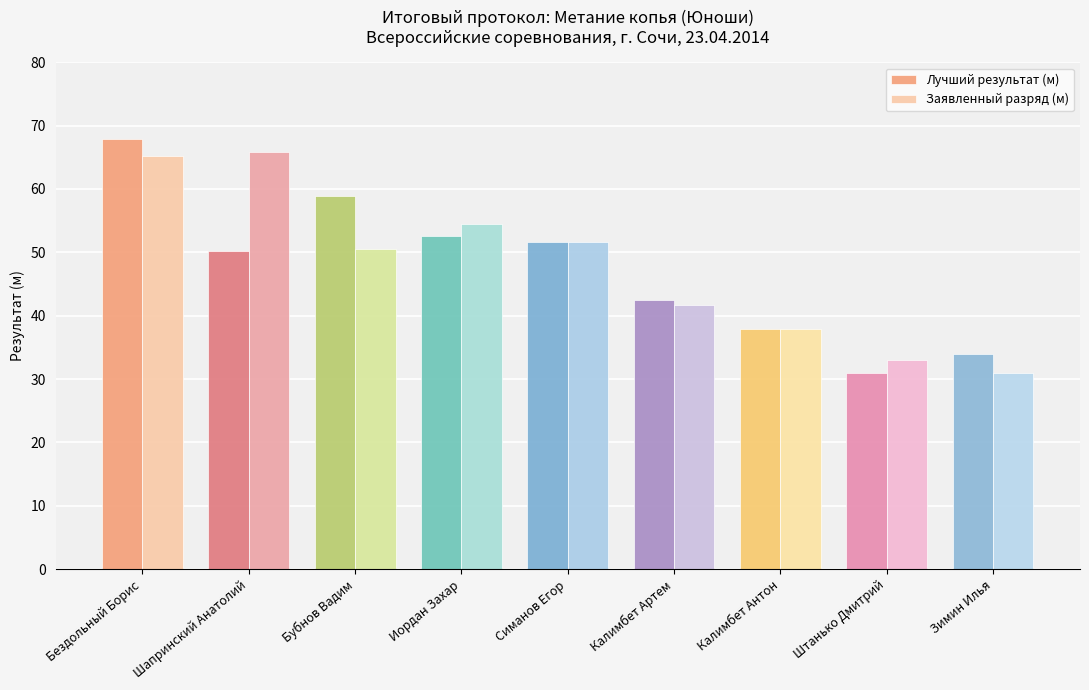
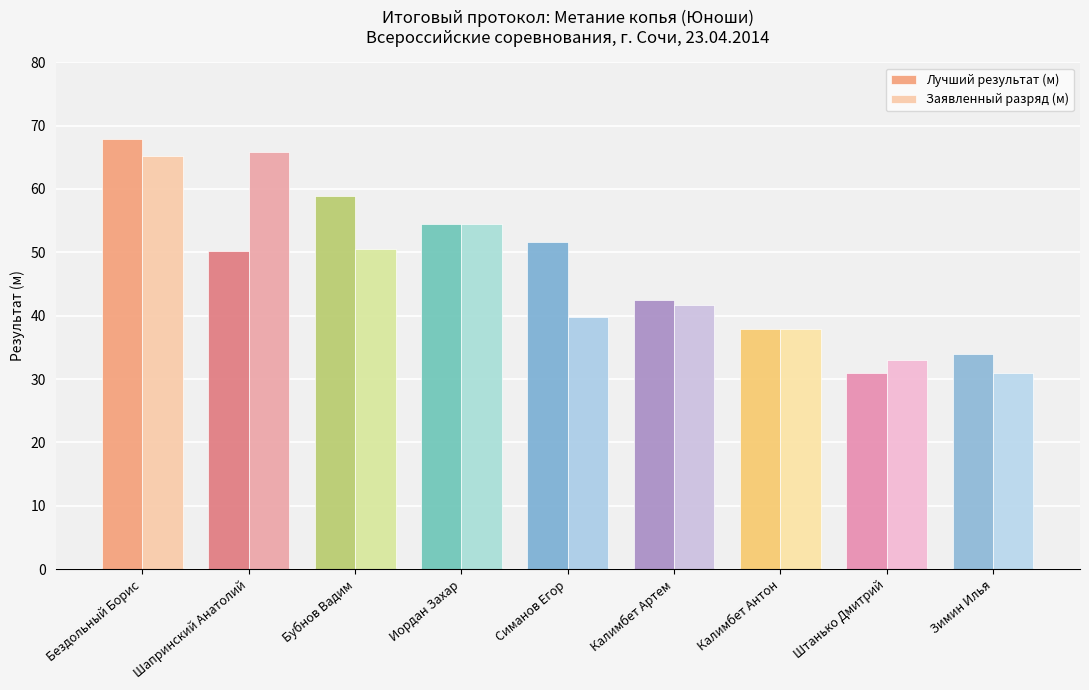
Лучший результат (м), Иордан Захар: 53 -> 54
Заявленный разряд (м), Симанов Егор: 52 -> 40
